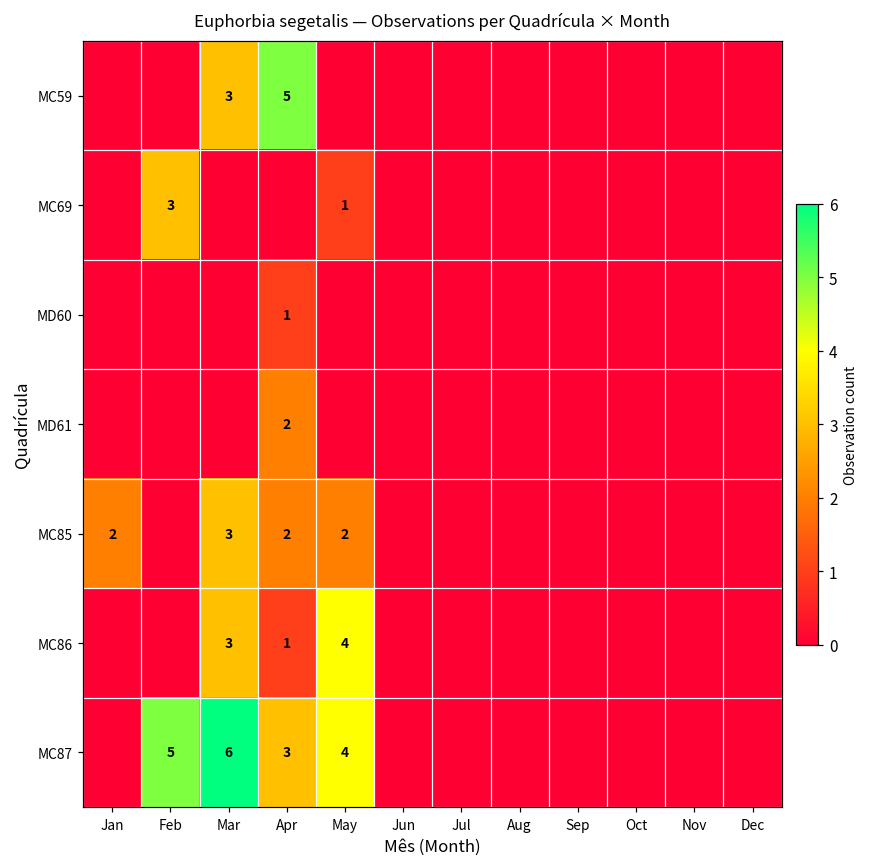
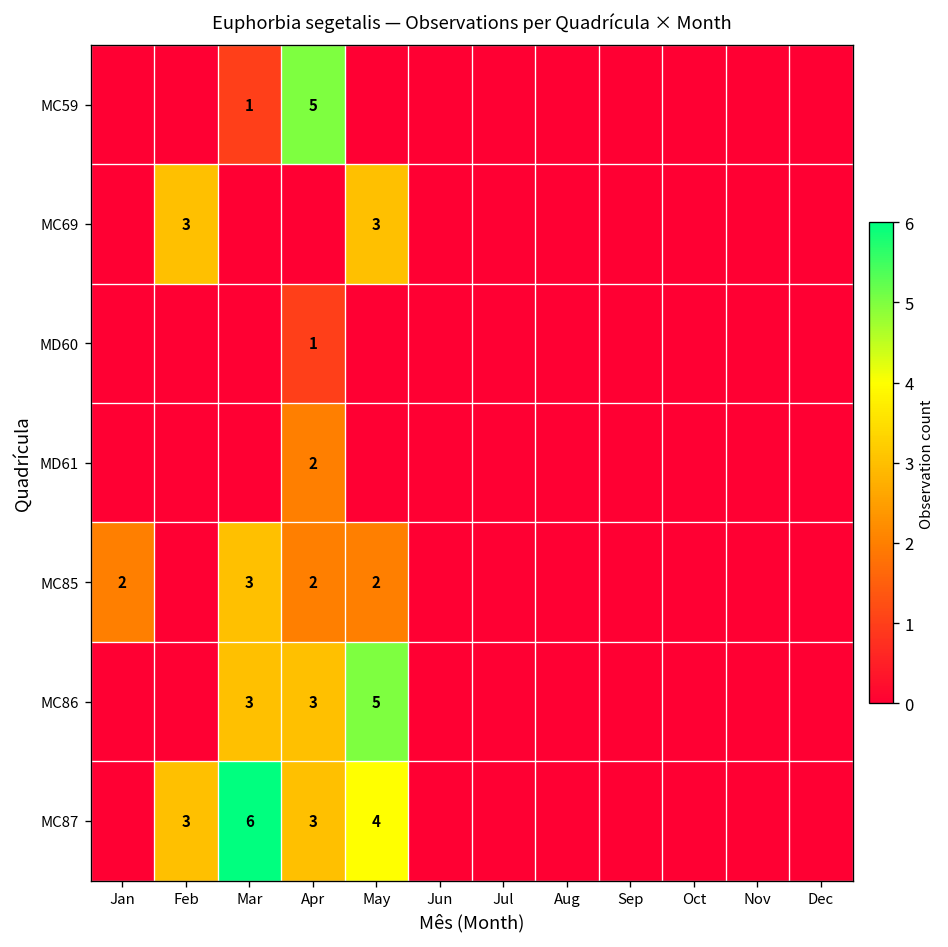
MC59, Mar: 3 -> 1
MC69, May: 1 -> 3
MC86, Apr: 1 -> 3
MC86, May: 4 -> 5
MC87, Feb: 5 -> 3
